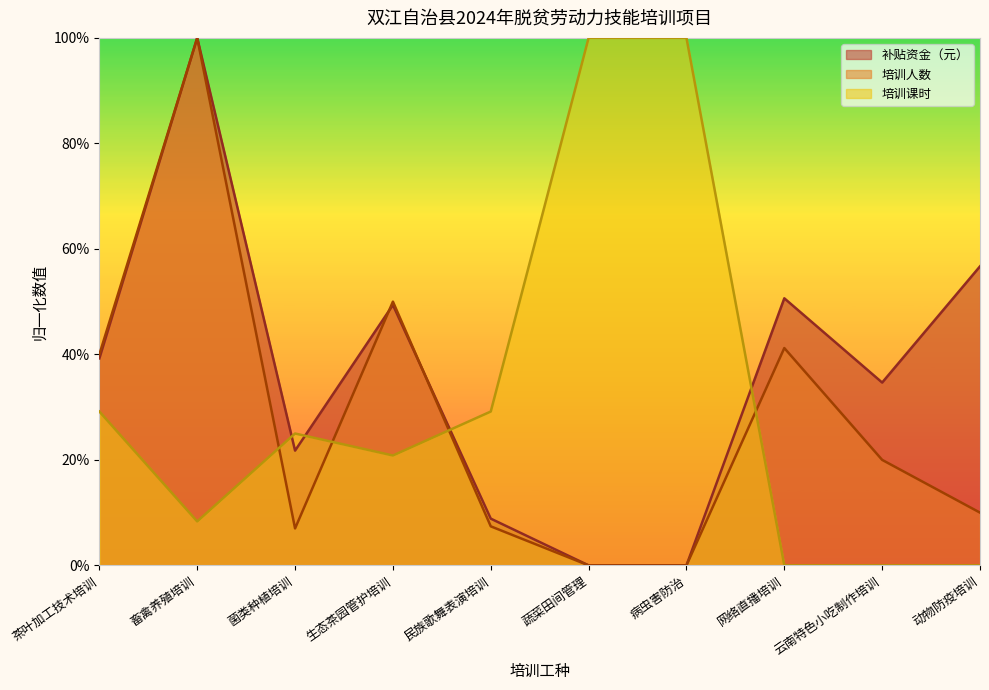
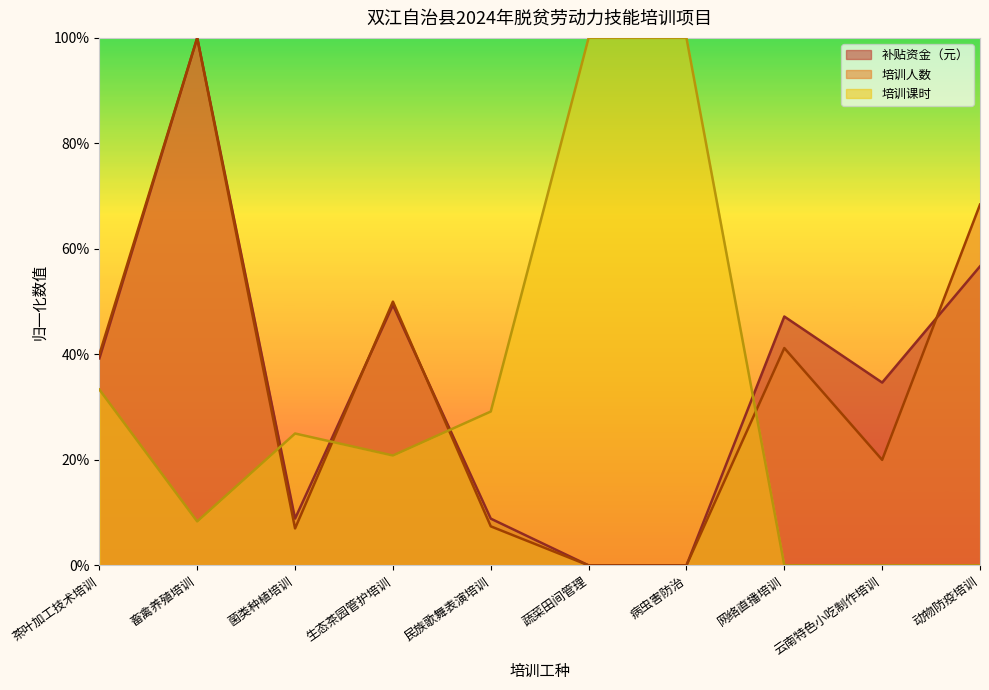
培训课时, 茶叶加工技术培训: 29% -> 33%
补贴资金（元）, 菌类种植培训: 22% -> 9%
补贴资金（元）, 网络直播培训: 51% -> 47%
培训人数, 动物防疫培训: 10% -> 68%
